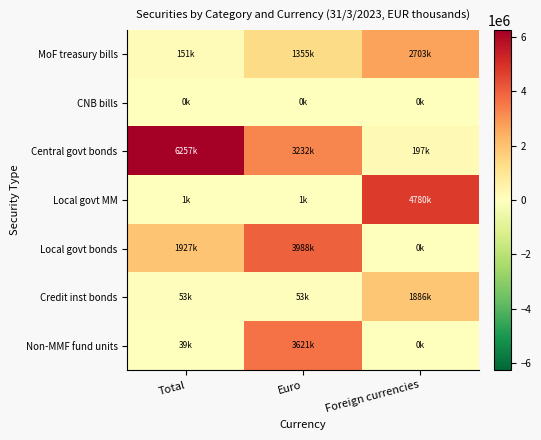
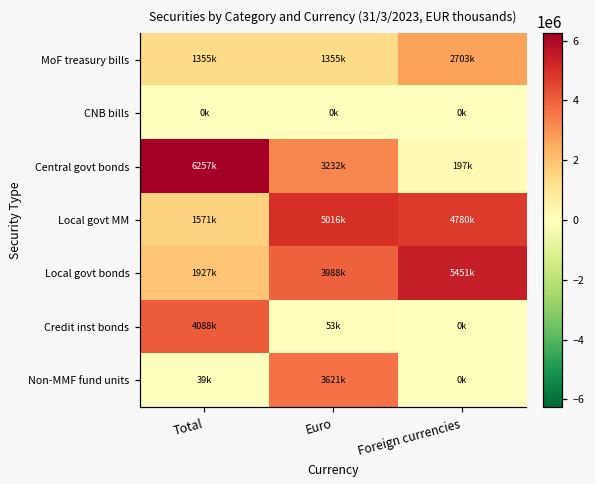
MoF treasury bills, Total: 151k -> 1355k
Local govt MM, Total: 1k -> 1571k
Local govt MM, Euro: 1k -> 5016k
Local govt bonds, Foreign currencies: 0k -> 5451k
Credit inst bonds, Total: 53k -> 4088k
Credit inst bonds, Foreign currencies: 1886k -> 0k
